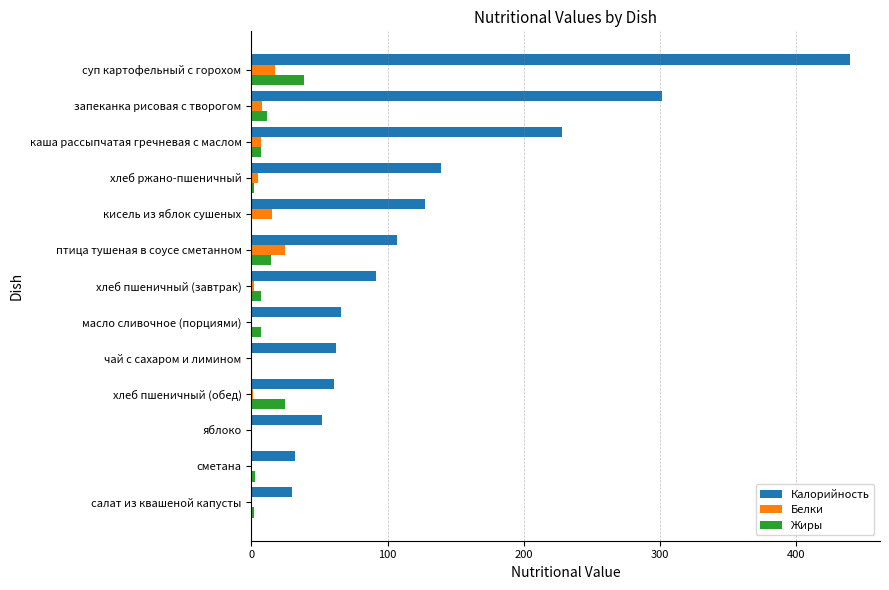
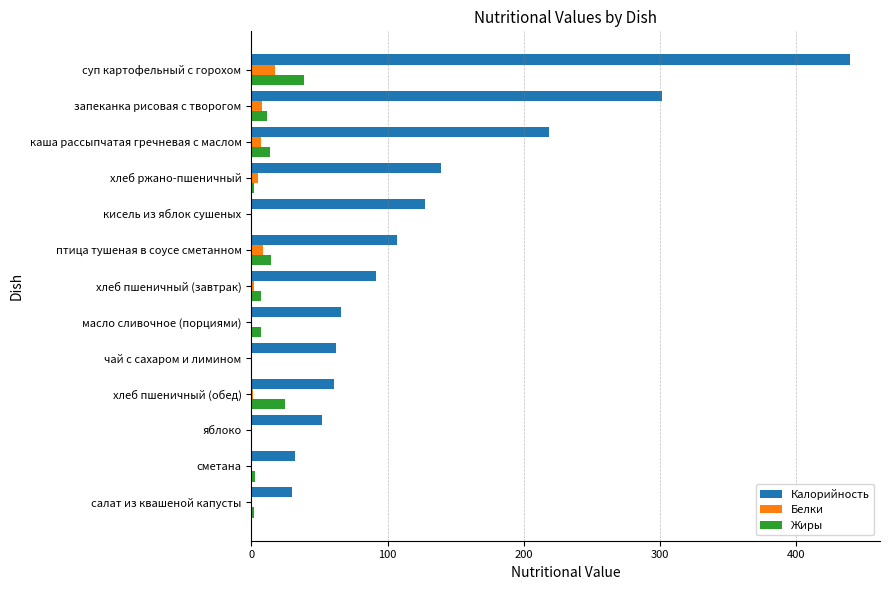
Калорийность, каша рассыпчатая гречневая с маслом: 228 -> 218
Жиры, каша рассыпчатая гречневая с маслом: 7 -> 14
Белки, кисель из яблок сушеных: 15 -> 0
Белки, птица тушеная в соусе сметанном: 25 -> 8
